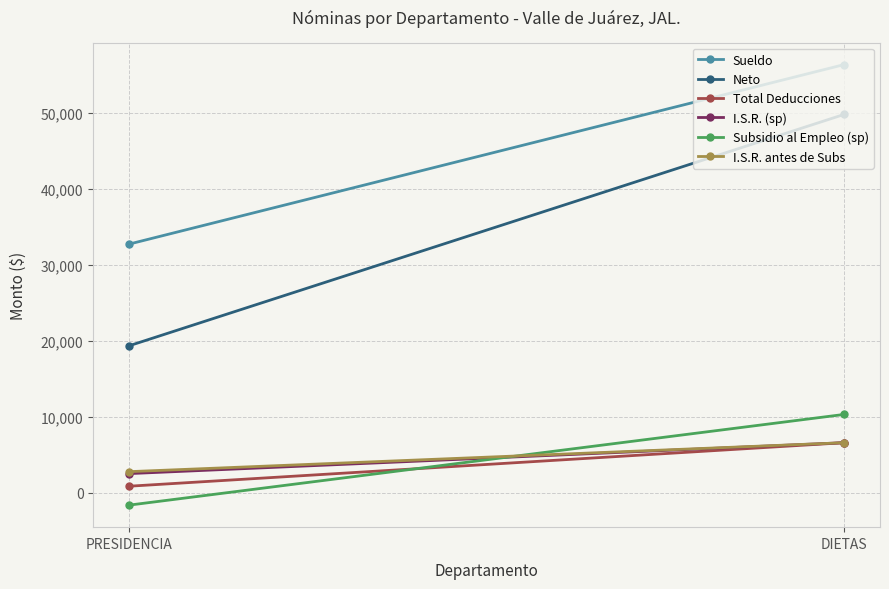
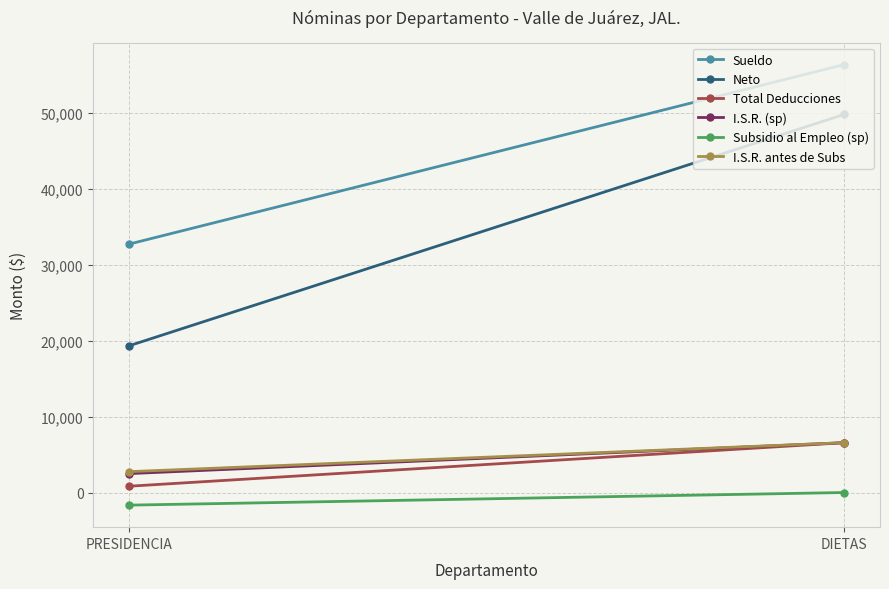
Subsidio al Empleo (sp), DIETAS: 10,000 -> 0
